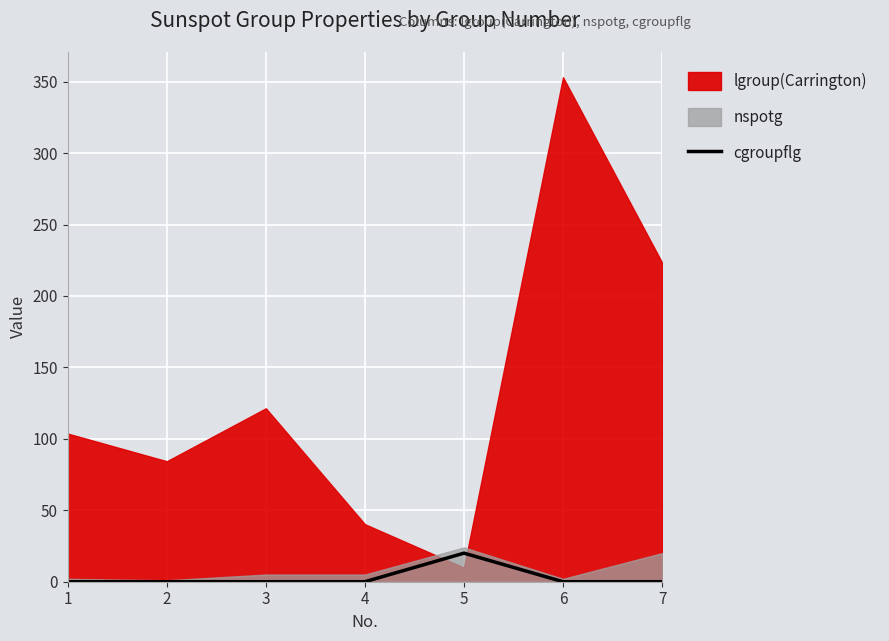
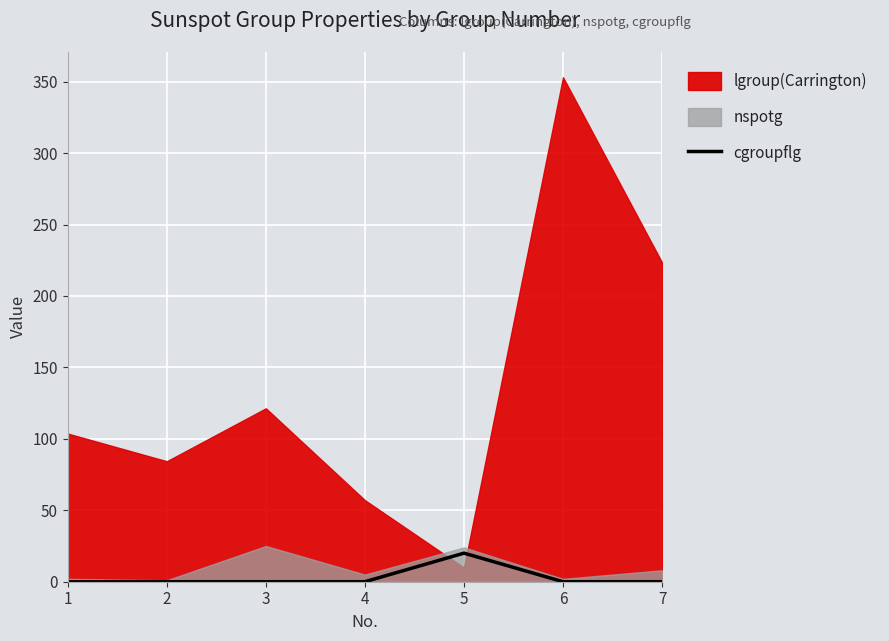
nspotg, 3: 5 -> 25
lgroup(Carrington), 4: 40 -> 57
nspotg, 7: 20 -> 8
